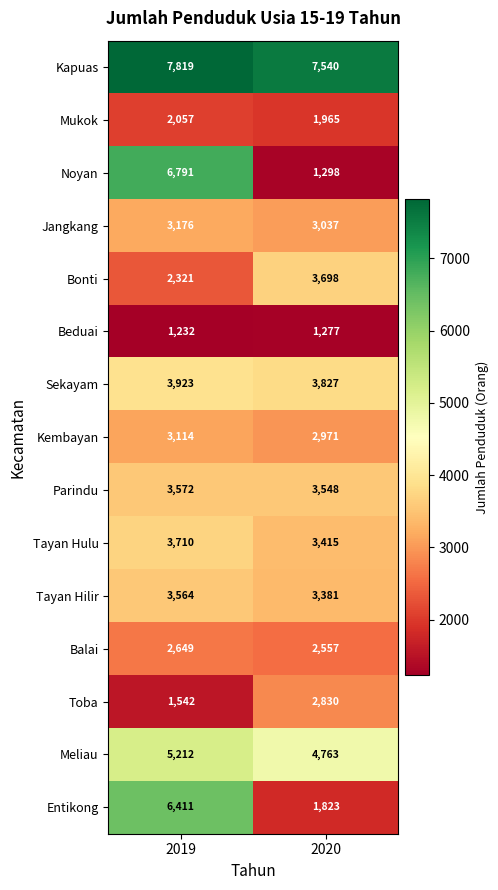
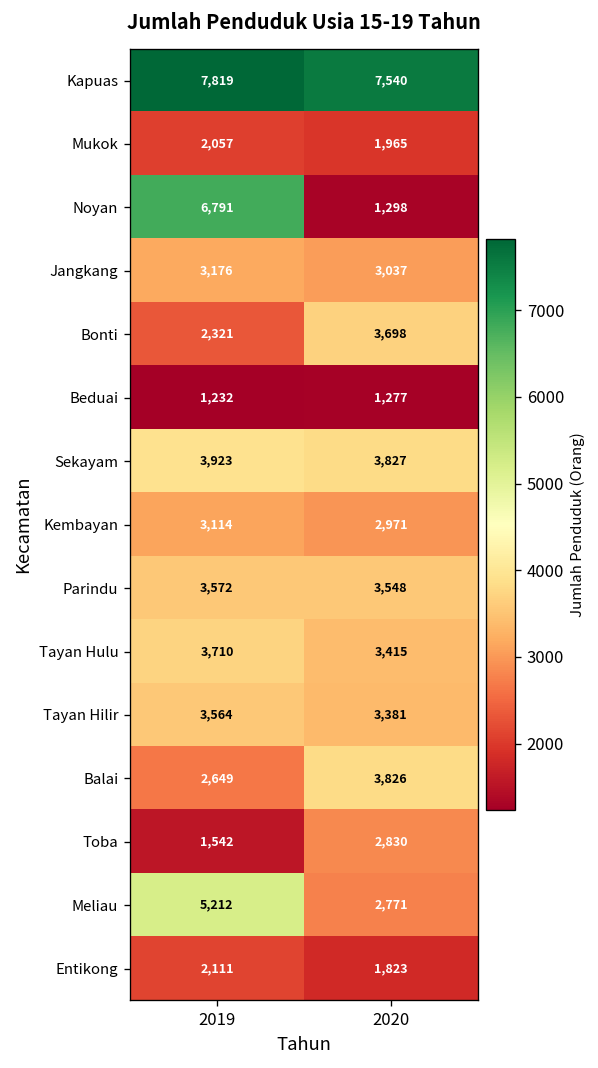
Balai, 2020: 2,557 -> 3,826
Meliau, 2020: 4,763 -> 2,771
Entikong, 2019: 6,411 -> 2,111
